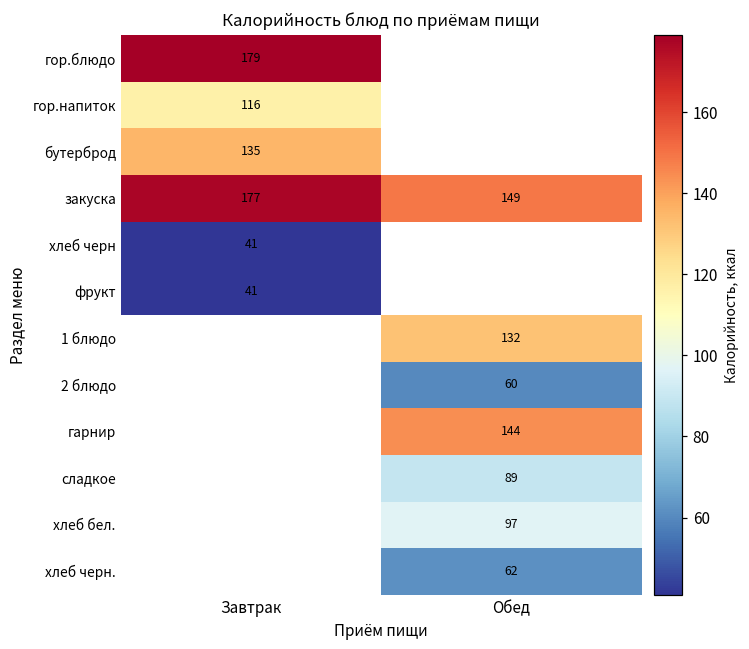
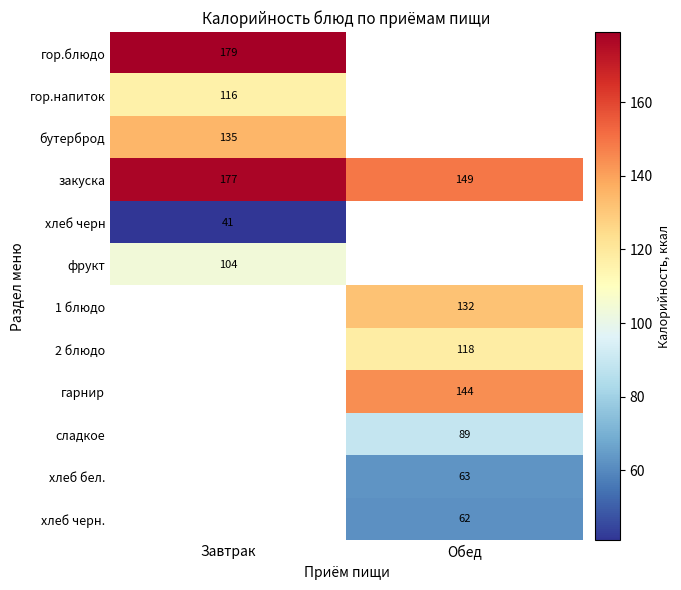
фрукт, Завтрак: 41 -> 104
2 блюдо, Обед: 60 -> 118
хлеб бел., Обед: 97 -> 63
